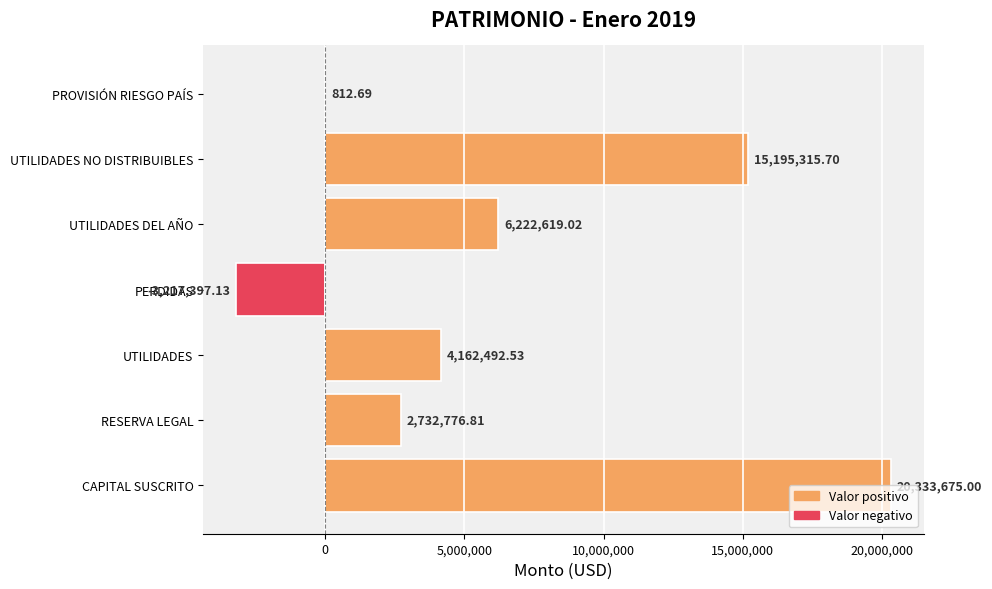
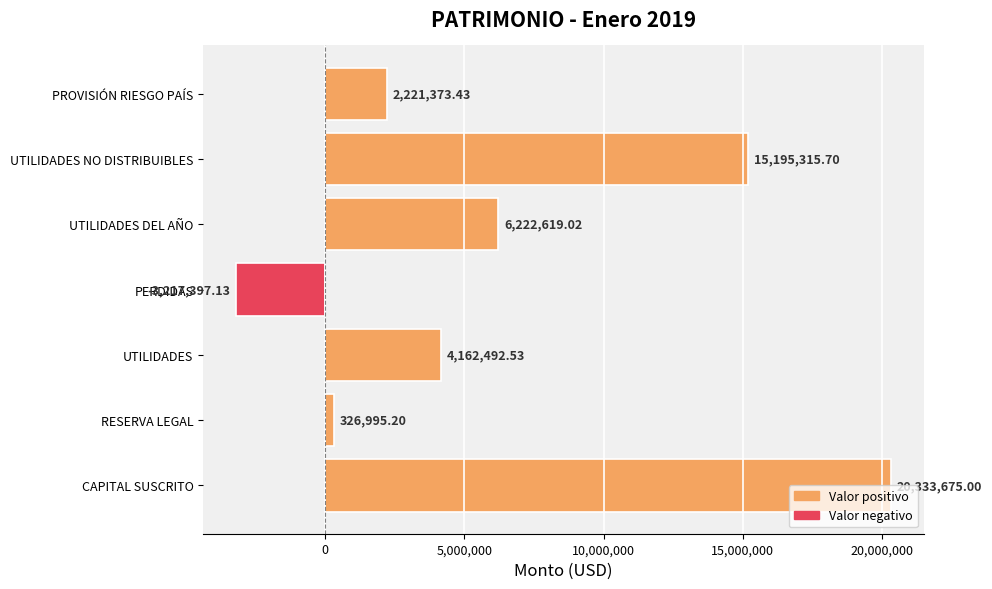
PROVISIÓN RIESGO PAÍS: 812.69 -> 2,221,373.43
RESERVA LEGAL: 2,732,776.81 -> 326,995.20
